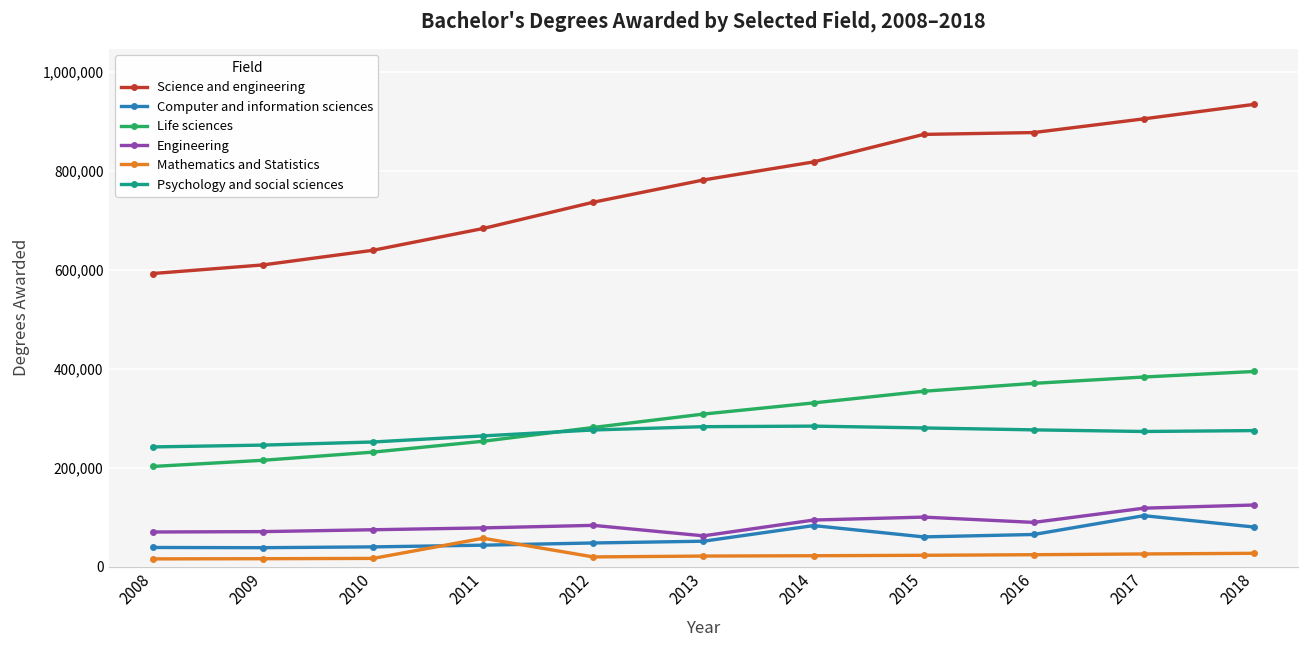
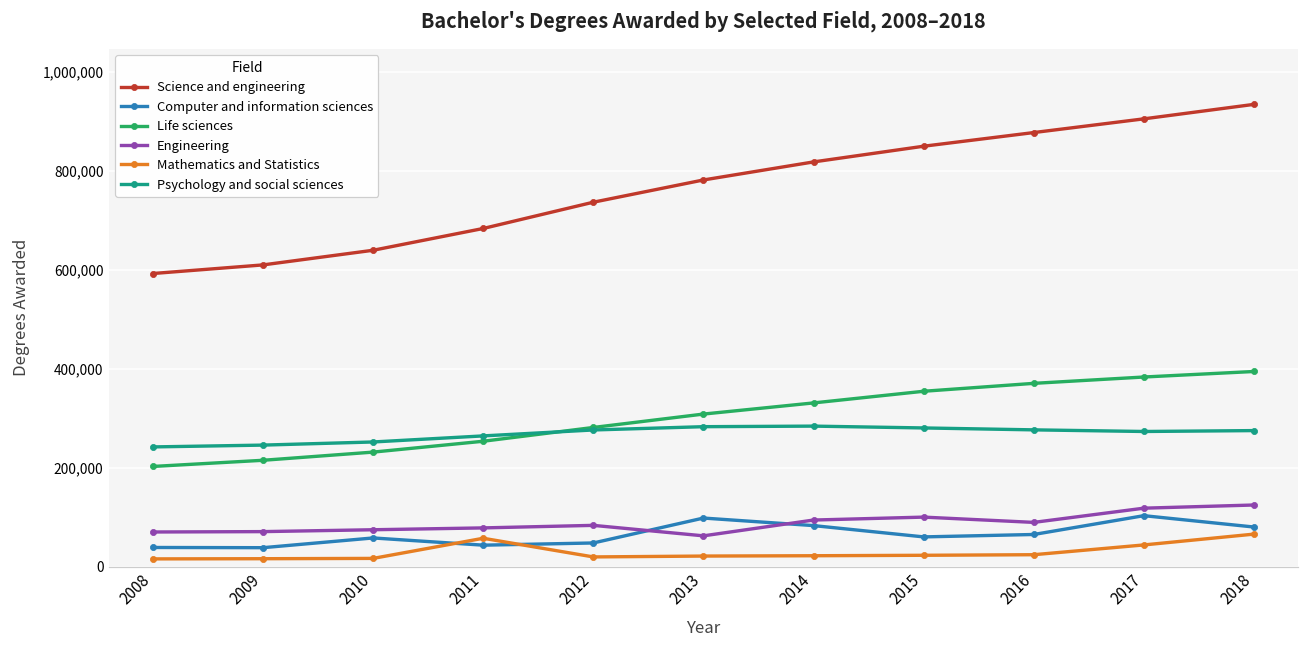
Computer and information sciences, 2010: 40,000 -> 60,000
Computer and information sciences, 2013: 50,000 -> 100,000
Science and engineering, 2015: 870,000 -> 850,000
Mathematics and Statistics, 2017: 30,000 -> 40,000
Mathematics and Statistics, 2018: 30,000 -> 70,000
